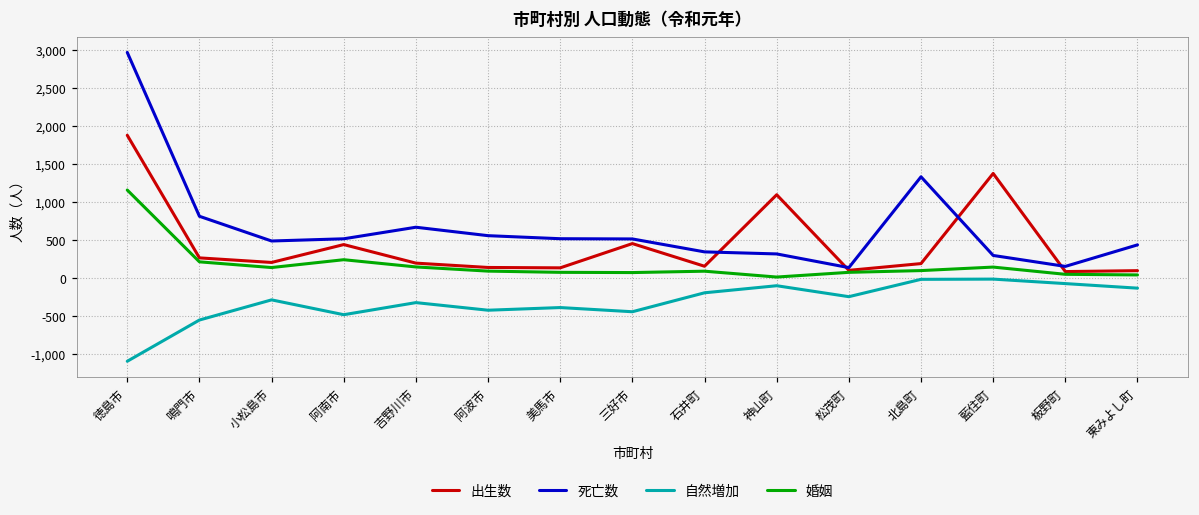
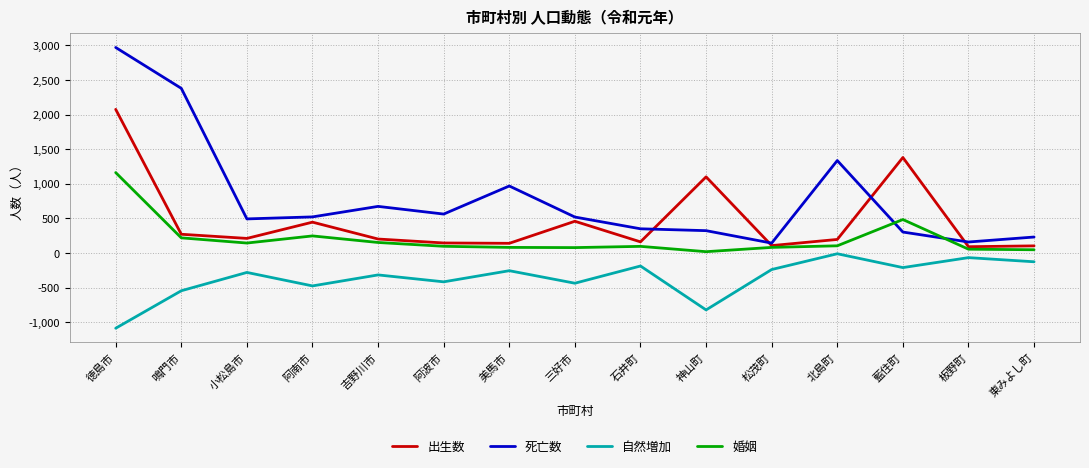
出生数, 徳島市: 1,900 -> 2,100
死亡数, 鳴門市: 800 -> 2,400
死亡数, 美馬市: 500 -> 1,000
自然増加, 美馬市: -400 -> -300
自然増加, 神山町: -100 -> -800
自然増加, 藍住町: 0 -> -200
婚姻, 藍住町: 100 -> 500
死亡数, 東みよし町: 400 -> 200
